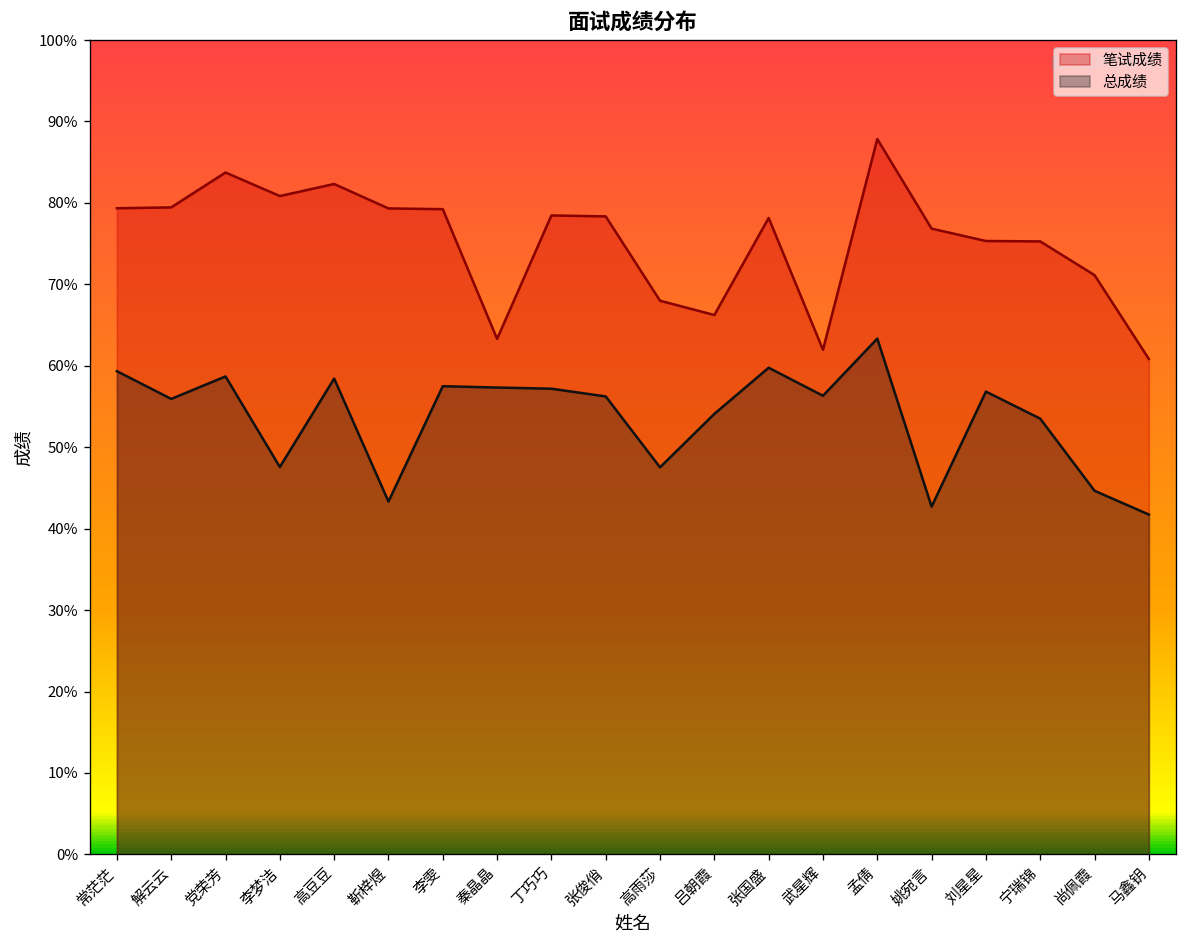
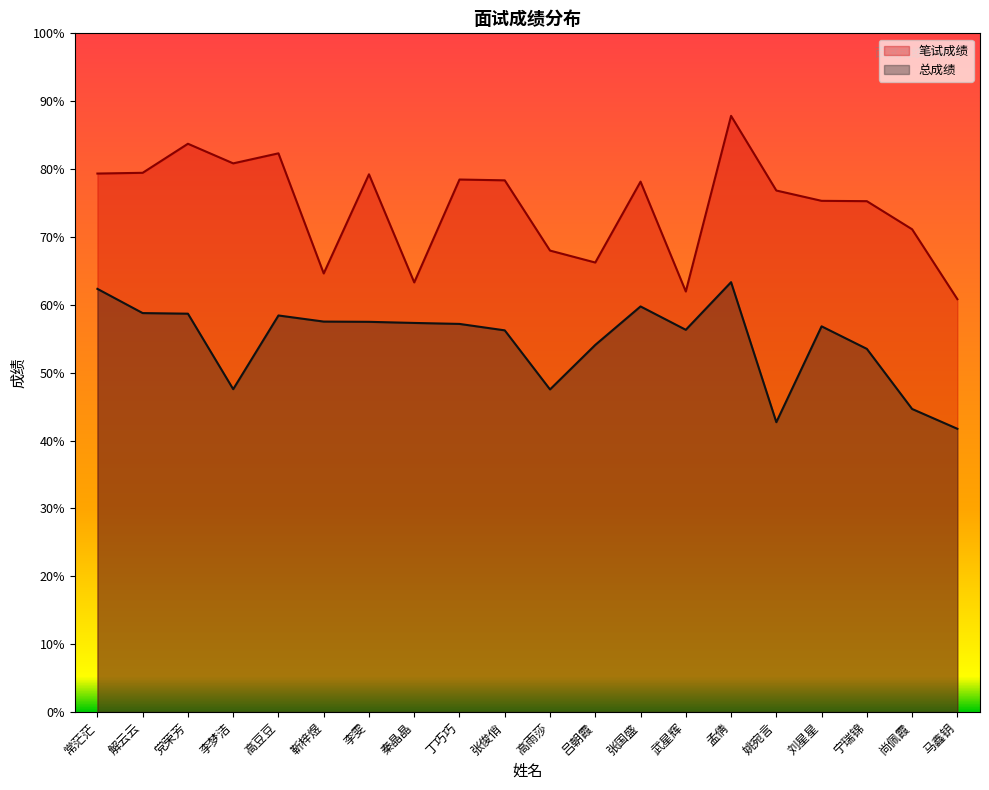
总成绩, 常茫茫: 59% -> 62%
总成绩, 解云云: 56% -> 59%
笔试成绩, 靳梓煜: 79% -> 65%
总成绩, 靳梓煜: 43% -> 58%
